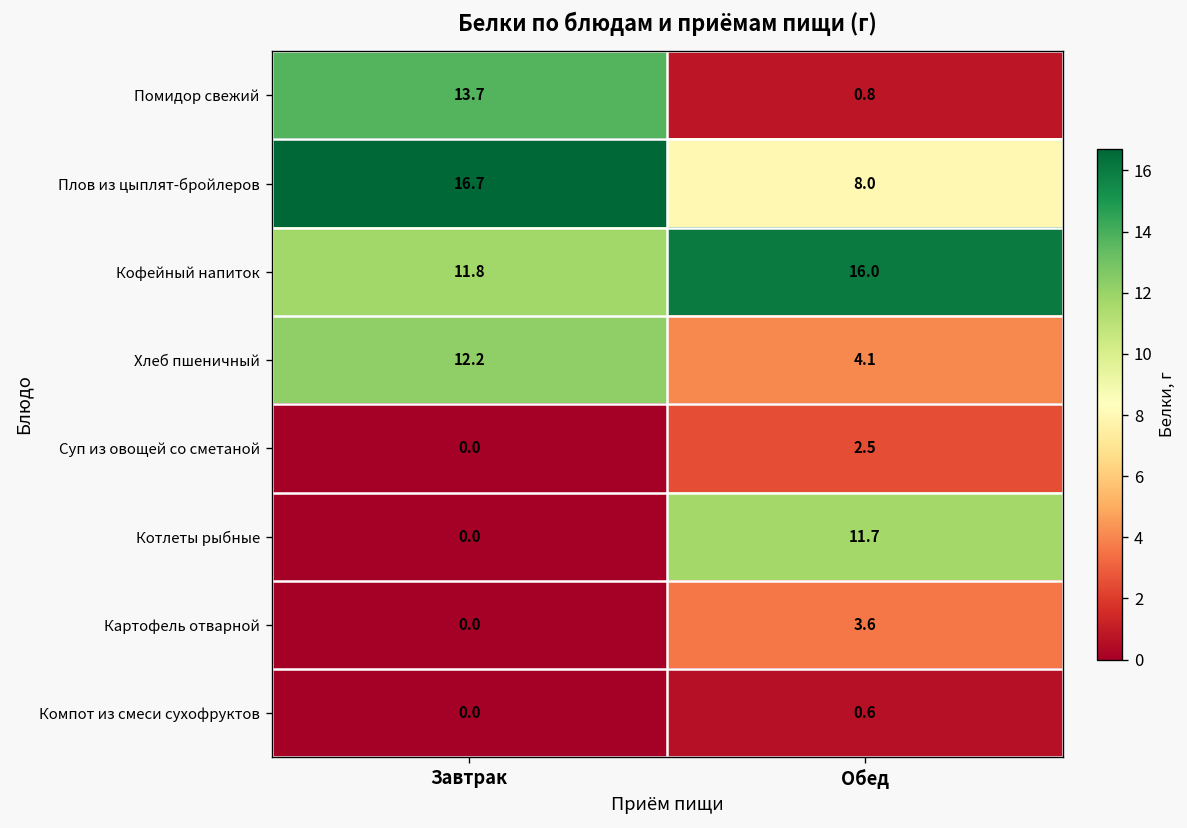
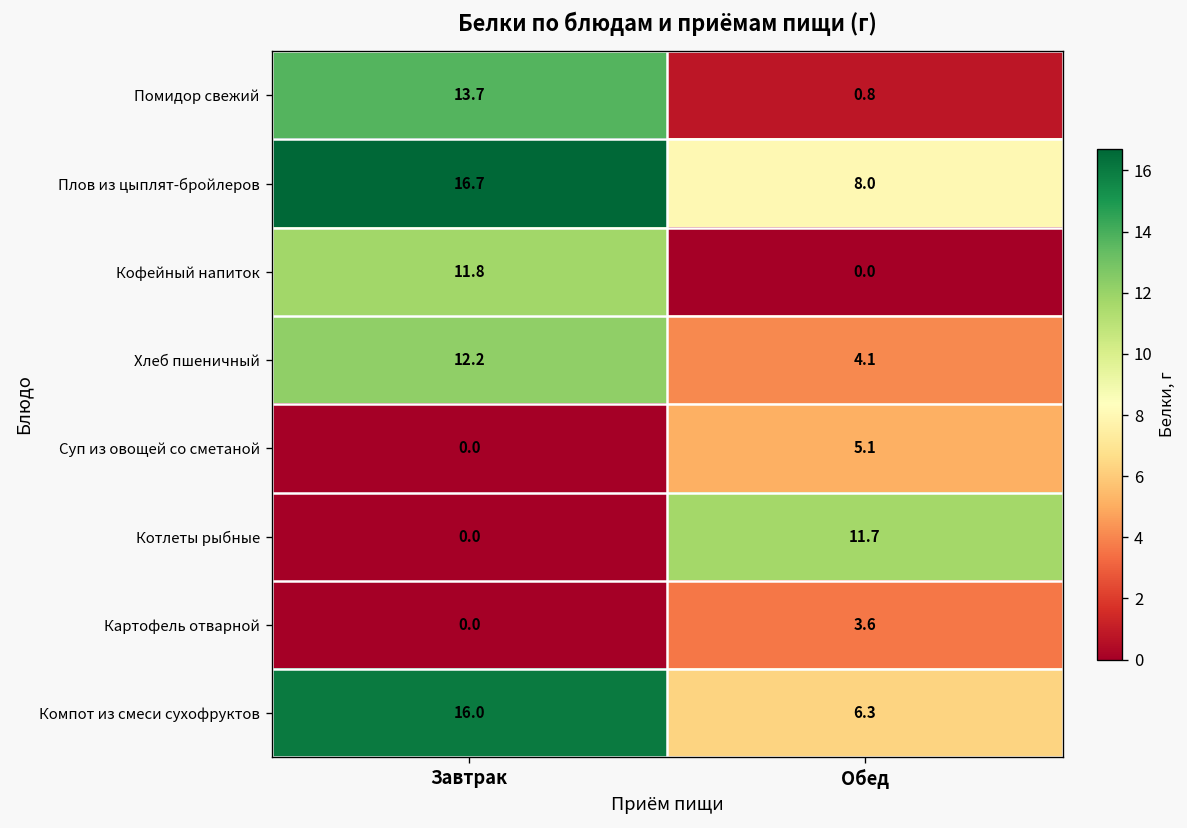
Кофейный напиток, Обед: 16.0 -> 0.0
Суп из овощей со сметаной, Обед: 2.5 -> 5.1
Компот из смеси сухофруктов, Завтрак: 0.0 -> 16.0
Компот из смеси сухофруктов, Обед: 0.6 -> 6.3
